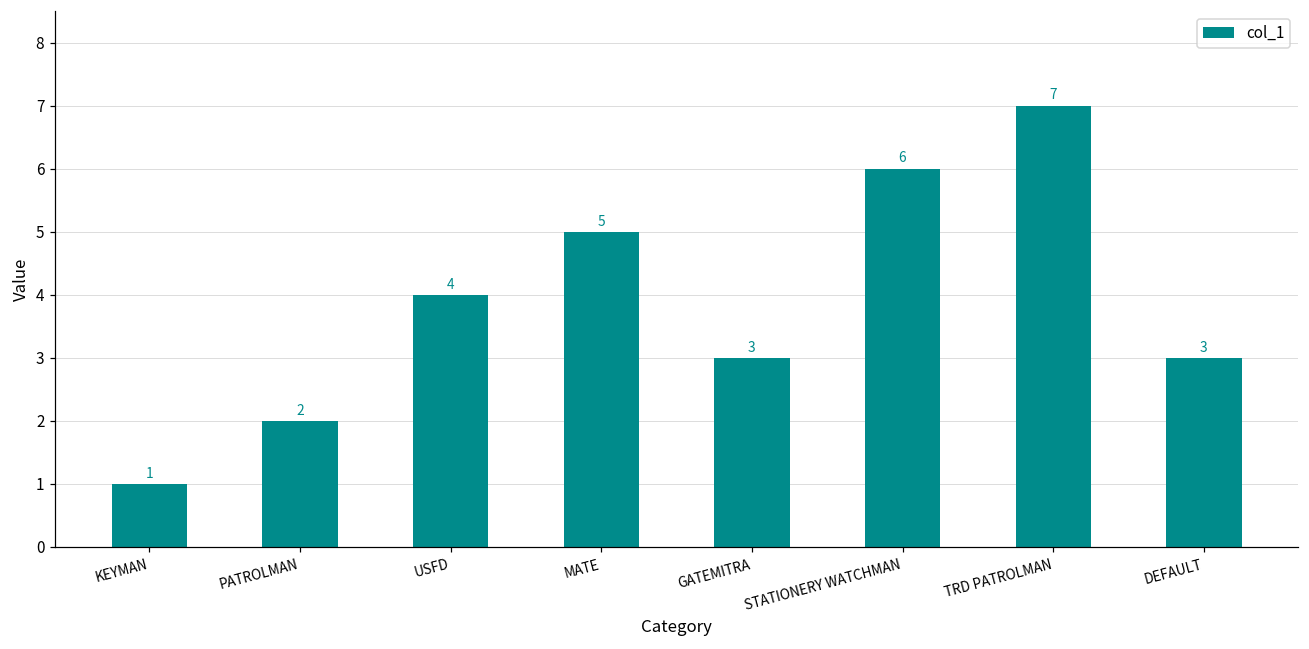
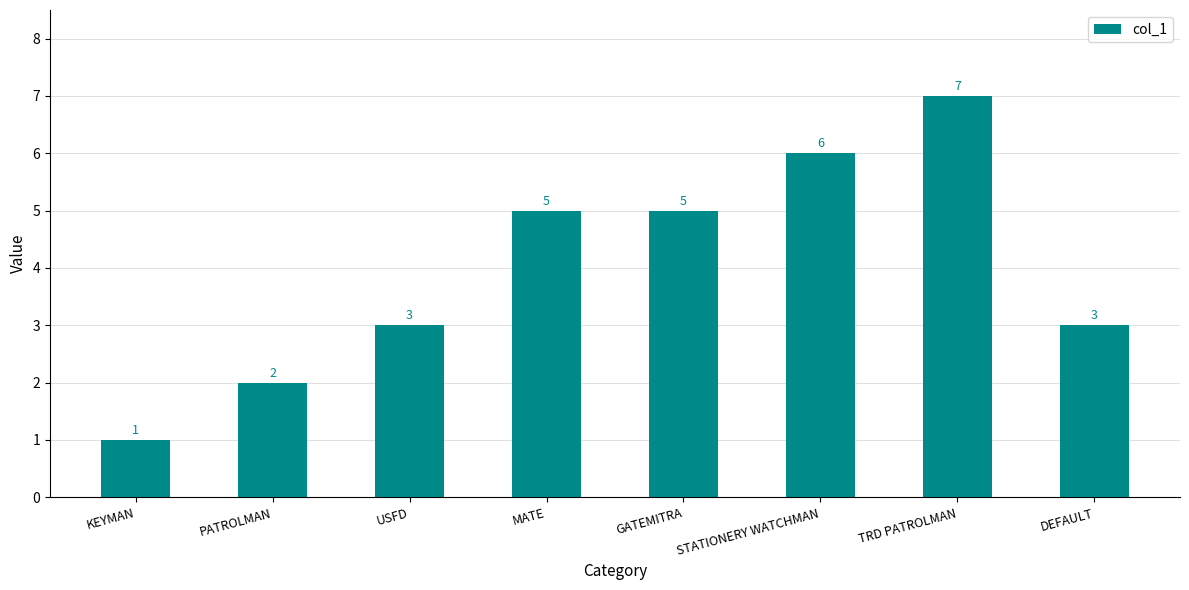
USFD: 4 -> 3
GATEMITRA: 3 -> 5
